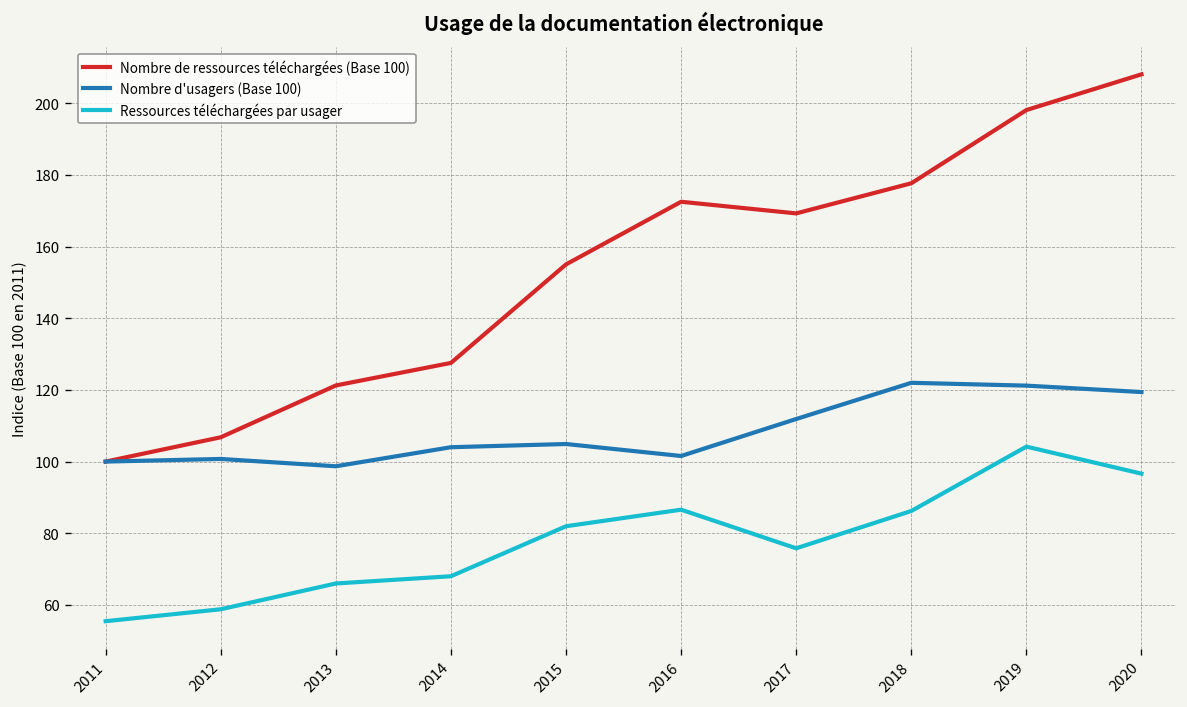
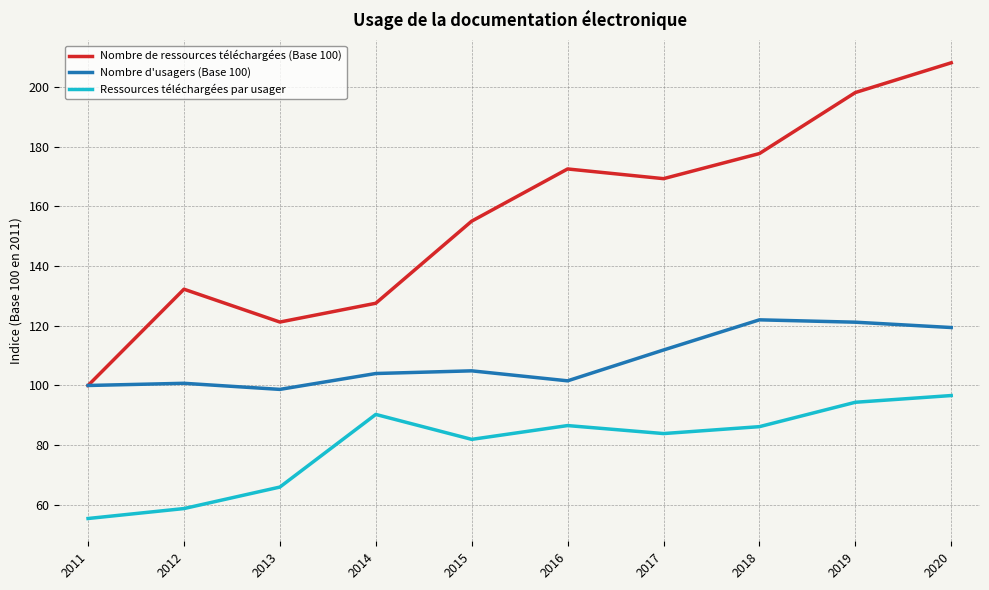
Nombre de ressources téléchargées (Base 100), 2012: 107 -> 132
Ressources téléchargées par usager, 2014: 68 -> 90
Ressources téléchargées par usager, 2017: 76 -> 84
Ressources téléchargées par usager, 2019: 104 -> 94
